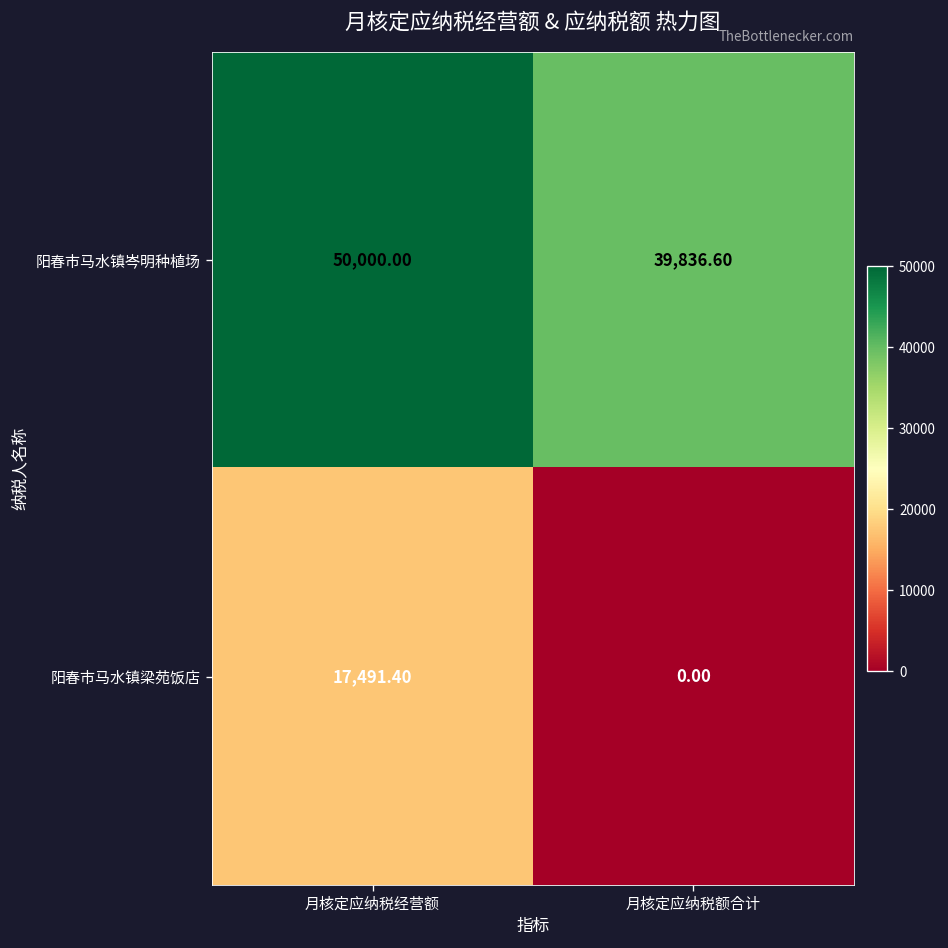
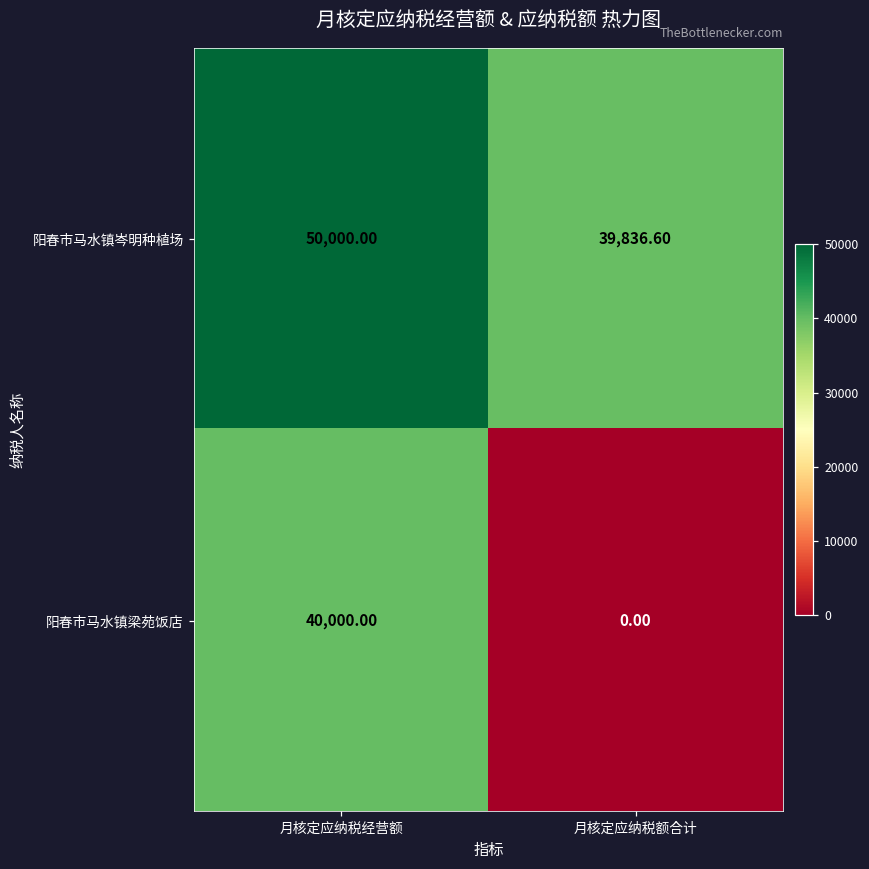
阳春市马水镇梁苑饭店, 月核定应纳税经营额: 17,491.40 -> 40,000.00
